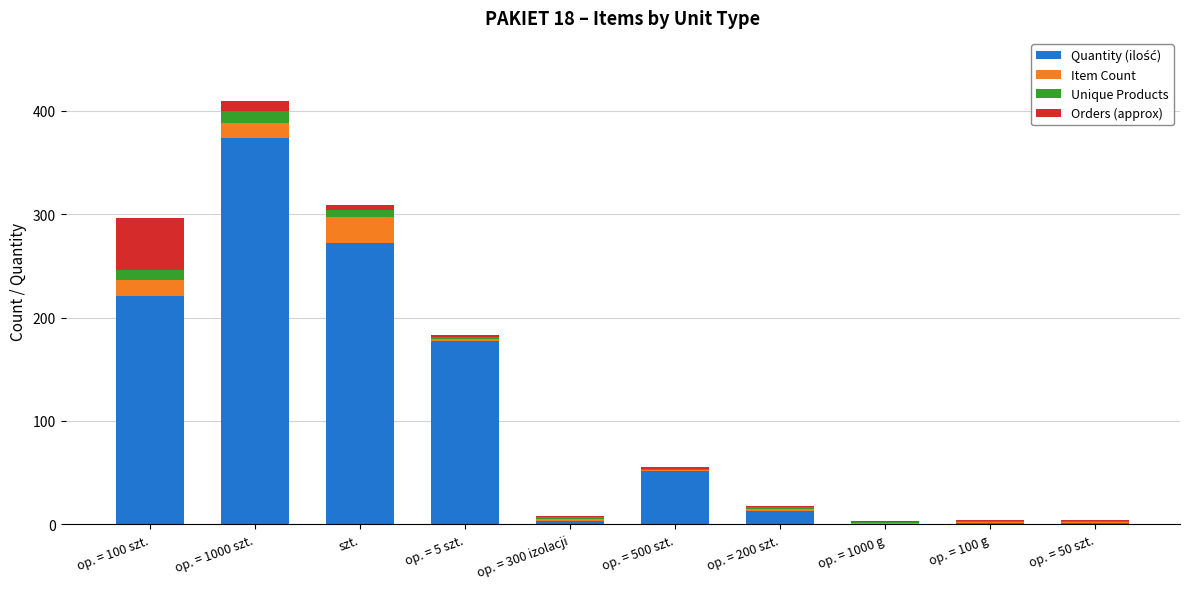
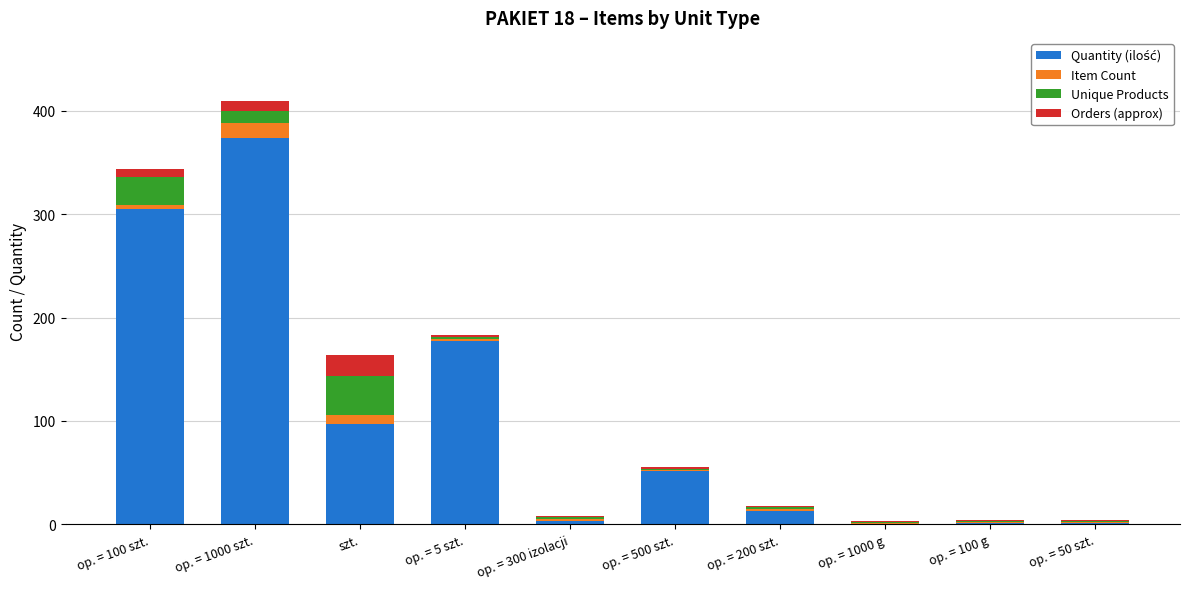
Quantity (ilość), op. = 100 szt.: 221 -> 305
Item Count, op. = 100 szt.: 15 -> 4
Unique Products, op. = 100 szt.: 10 -> 27
Orders (approx), op. = 100 szt.: 50 -> 8
Quantity (ilość), szt.: 272 -> 97
Item Count, szt.: 25 -> 9
Unique Products, szt.: 7 -> 37
Orders (approx), szt.: 5 -> 21
